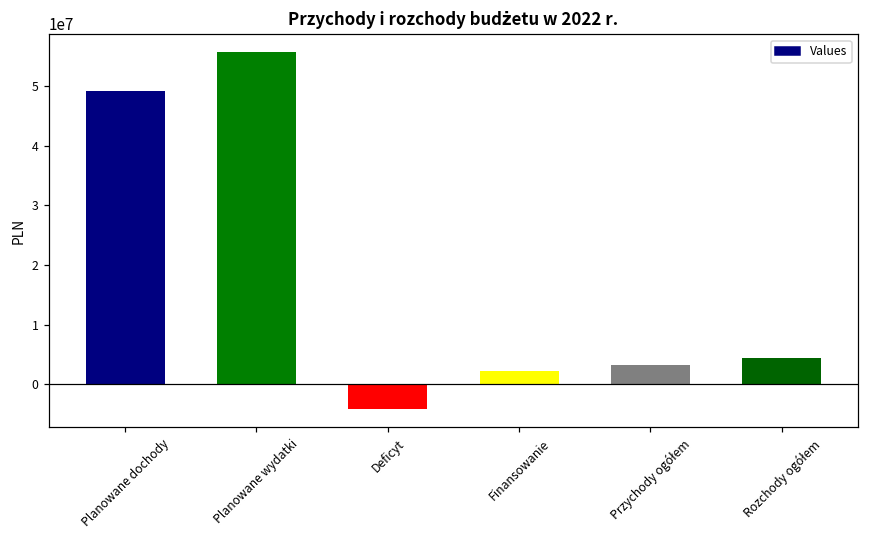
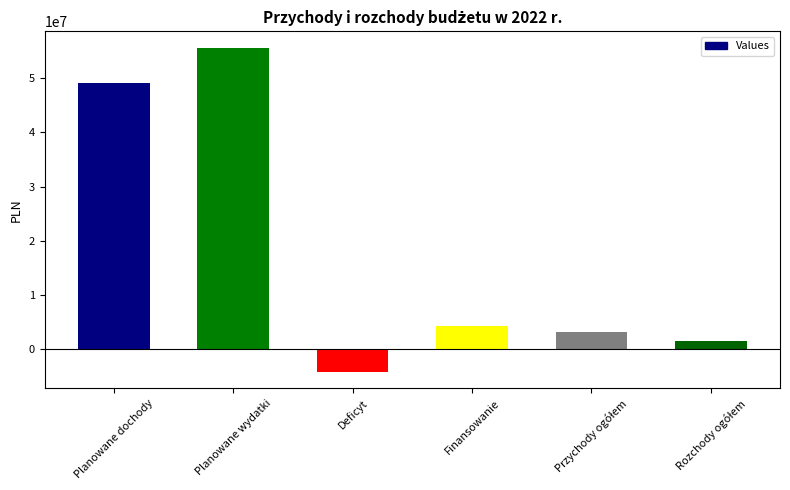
Finansowanie: 2000000 -> 4000000
Rozchody ogółem: 4000000 -> 2000000
